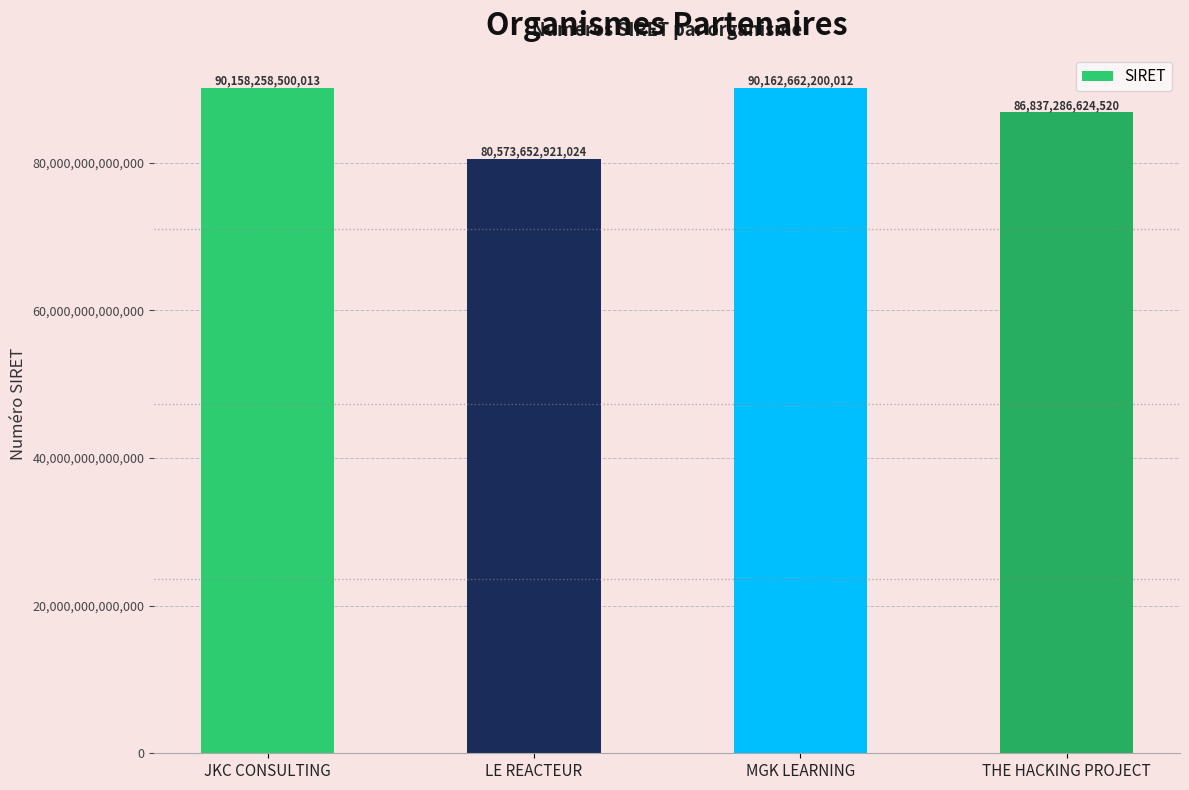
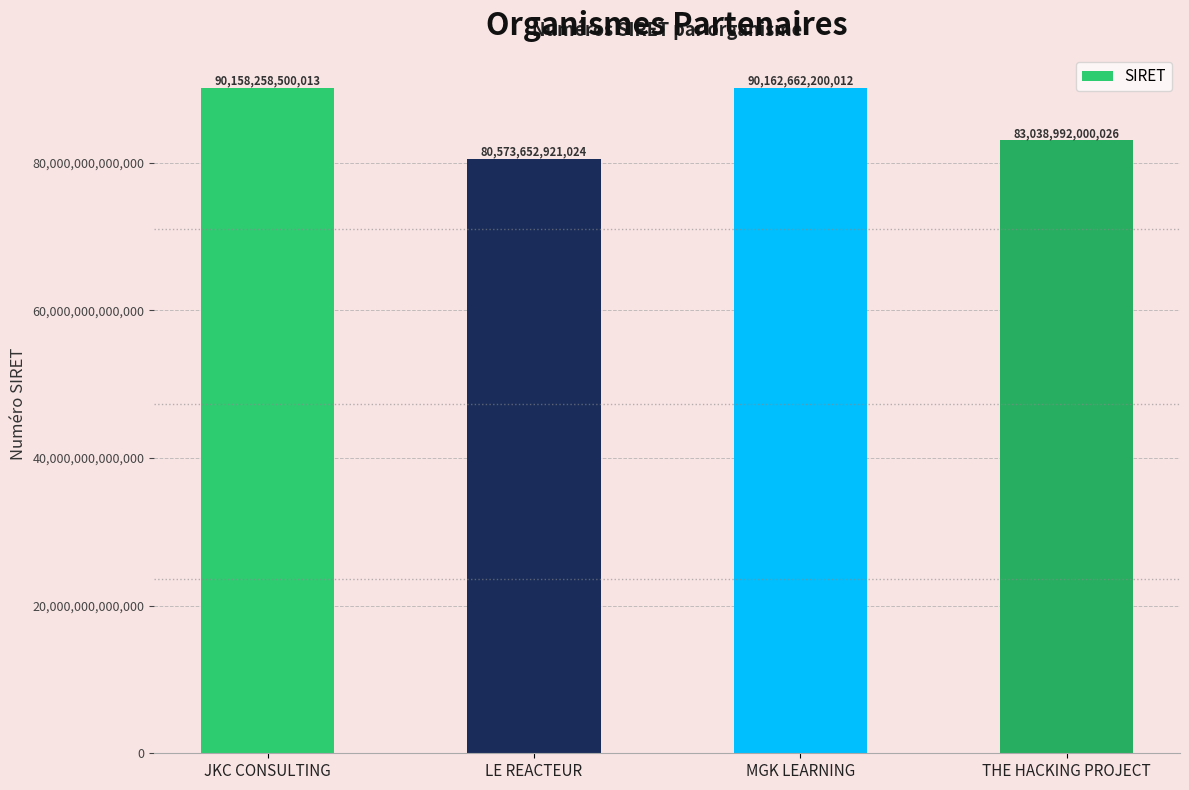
THE HACKING PROJECT: 86,837,286,624,520 -> 83,038,992,000,026
